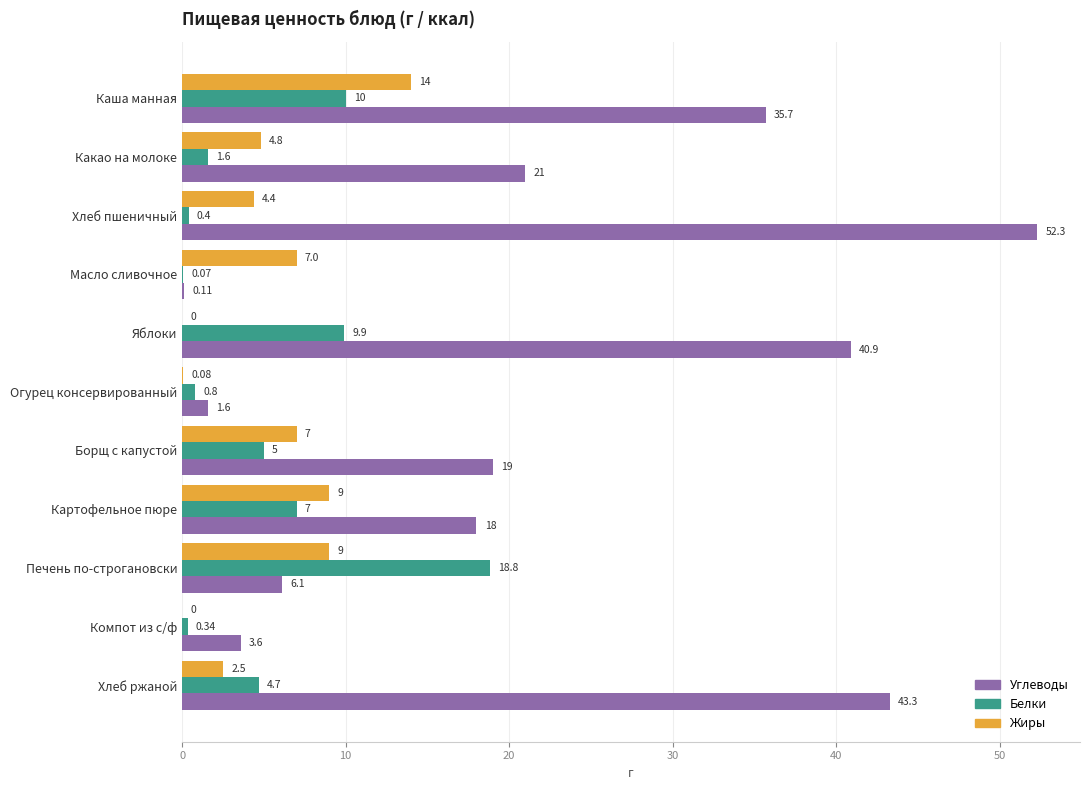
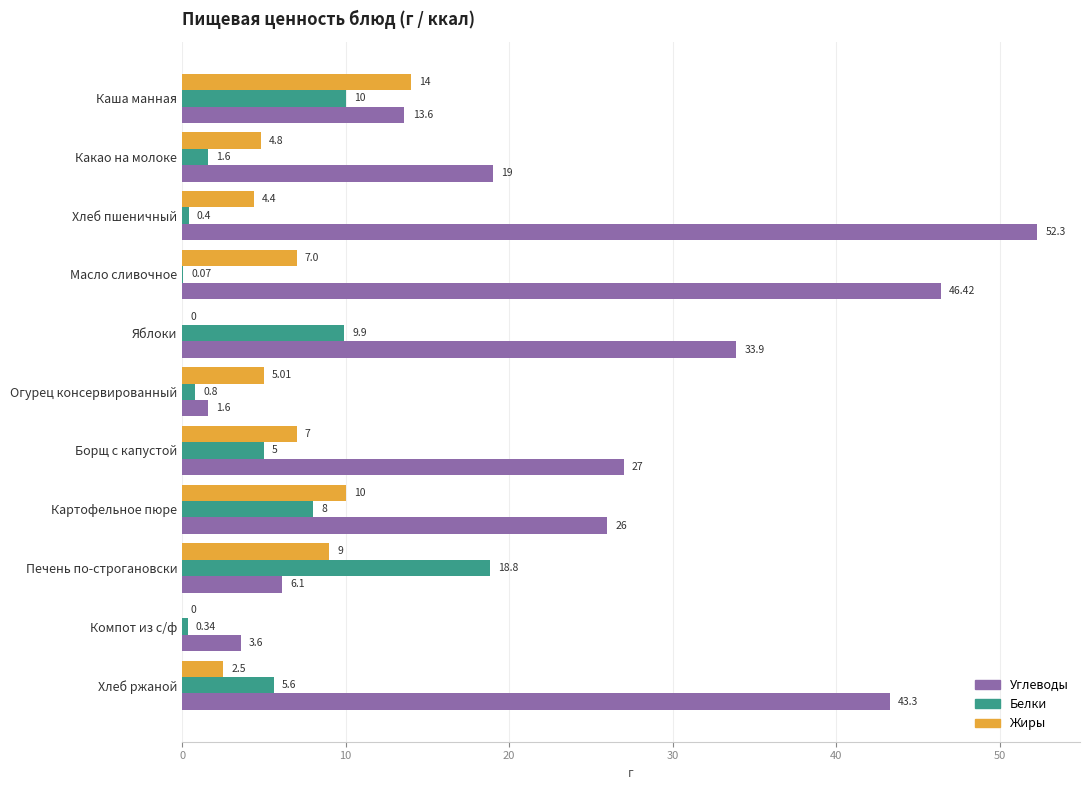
Углеводы, Каша манная: 35.7 -> 13.6
Углеводы, Какао на молоке: 21 -> 19
Углеводы, Масло сливочное: 0.11 -> 46.42
Углеводы, Яблоки: 40.9 -> 33.9
Жиры, Огурец консервированный: 0.08 -> 5.01
Углеводы, Борщ с капустой: 19 -> 27
Жиры, Картофельное пюре: 9 -> 10
Белки, Картофельное пюре: 7 -> 8
Углеводы, Картофельное пюре: 18 -> 26
Белки, Хлеб ржаной: 4.7 -> 5.6
